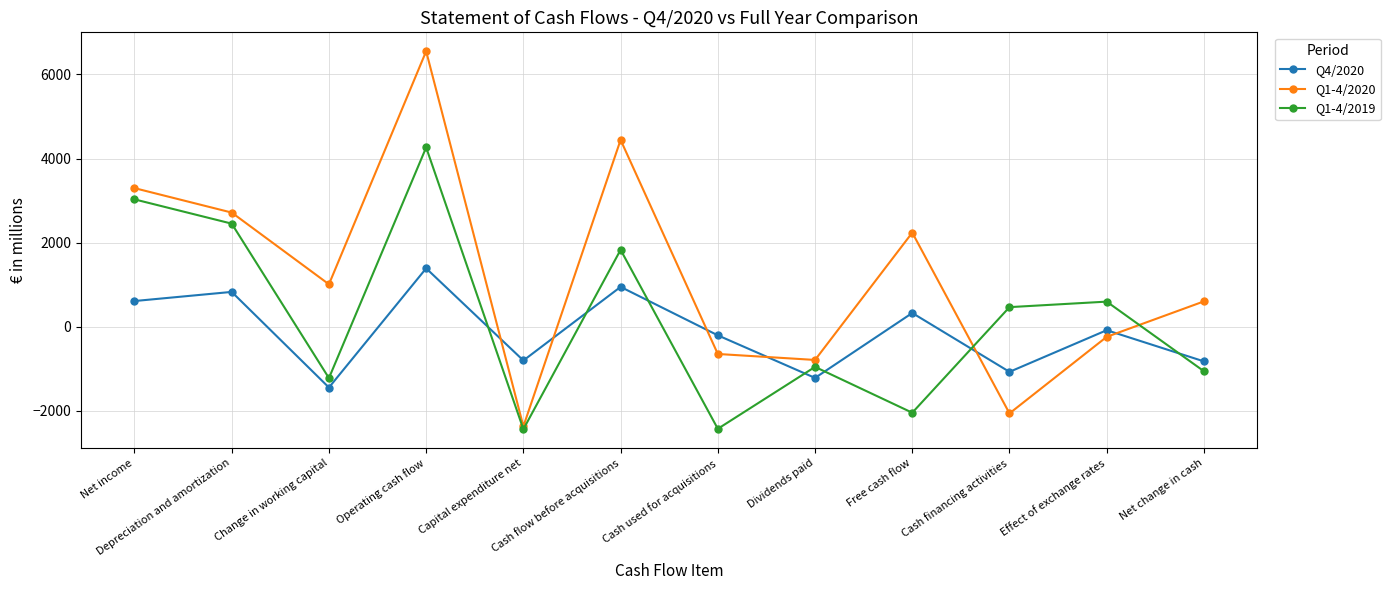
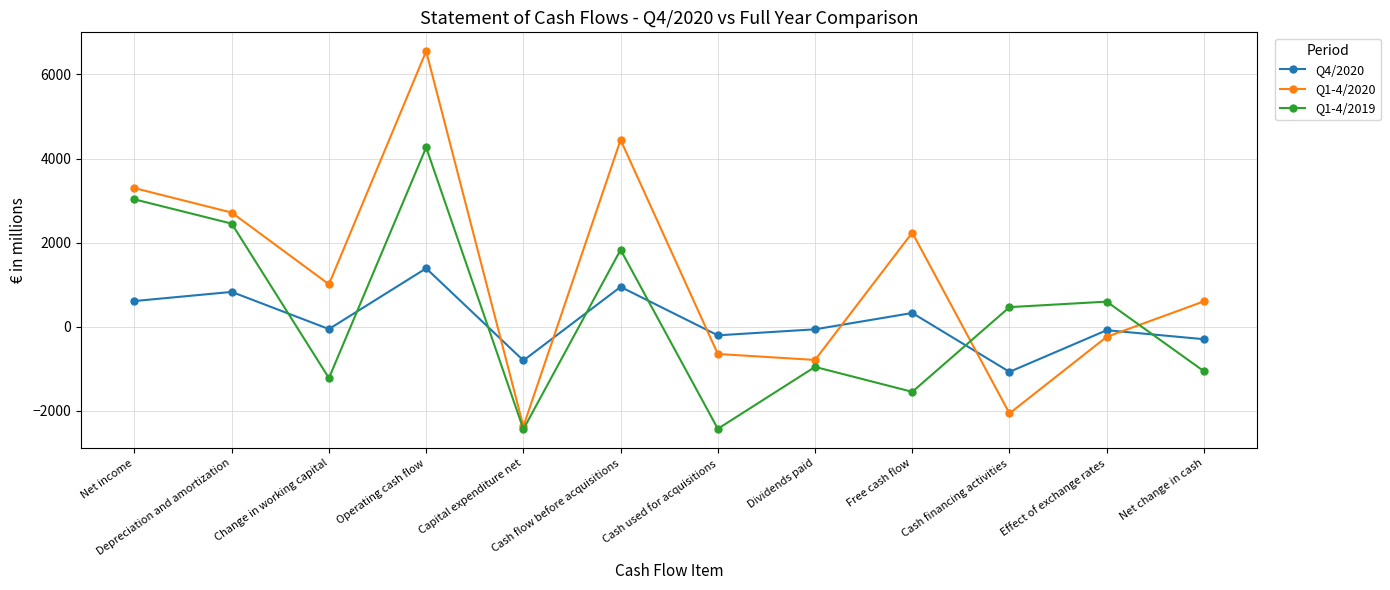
Q4/2020, Change in working capital: -1400 -> -100
Q4/2020, Dividends paid: -1200 -> -100
Q1-4/2019, Free cash flow: -2000 -> -1500
Q4/2020, Net change in cash: -800 -> -300
